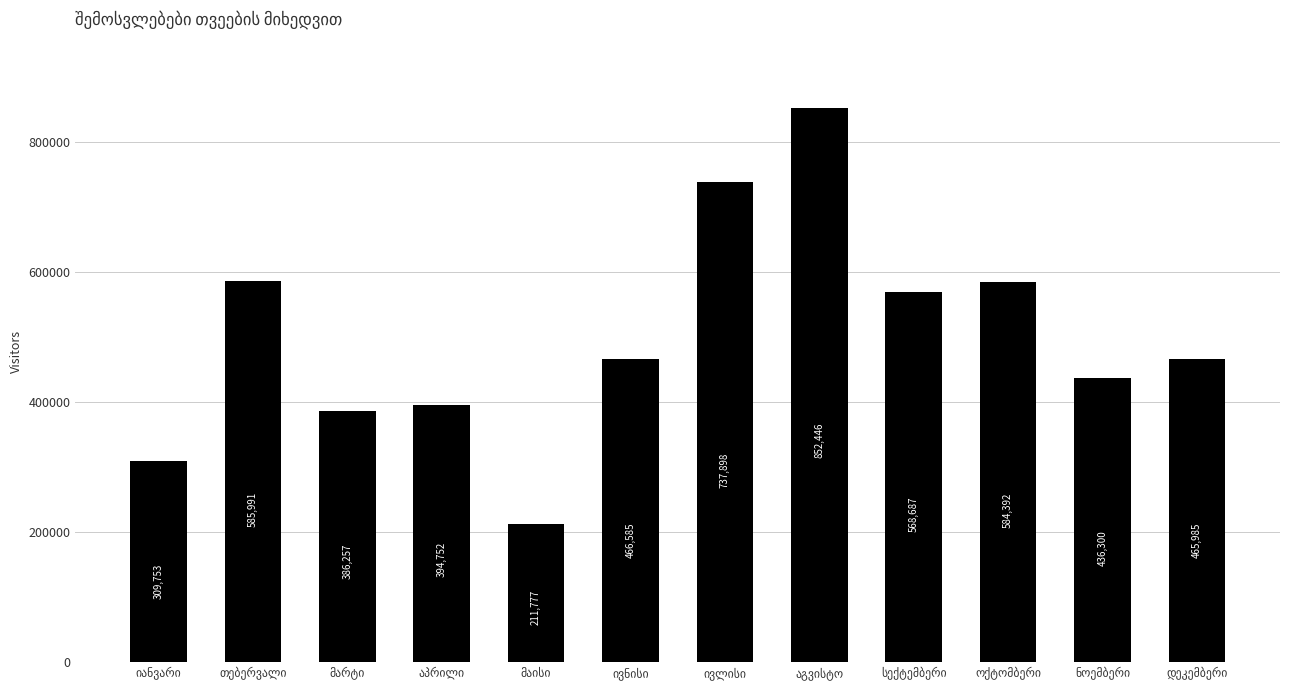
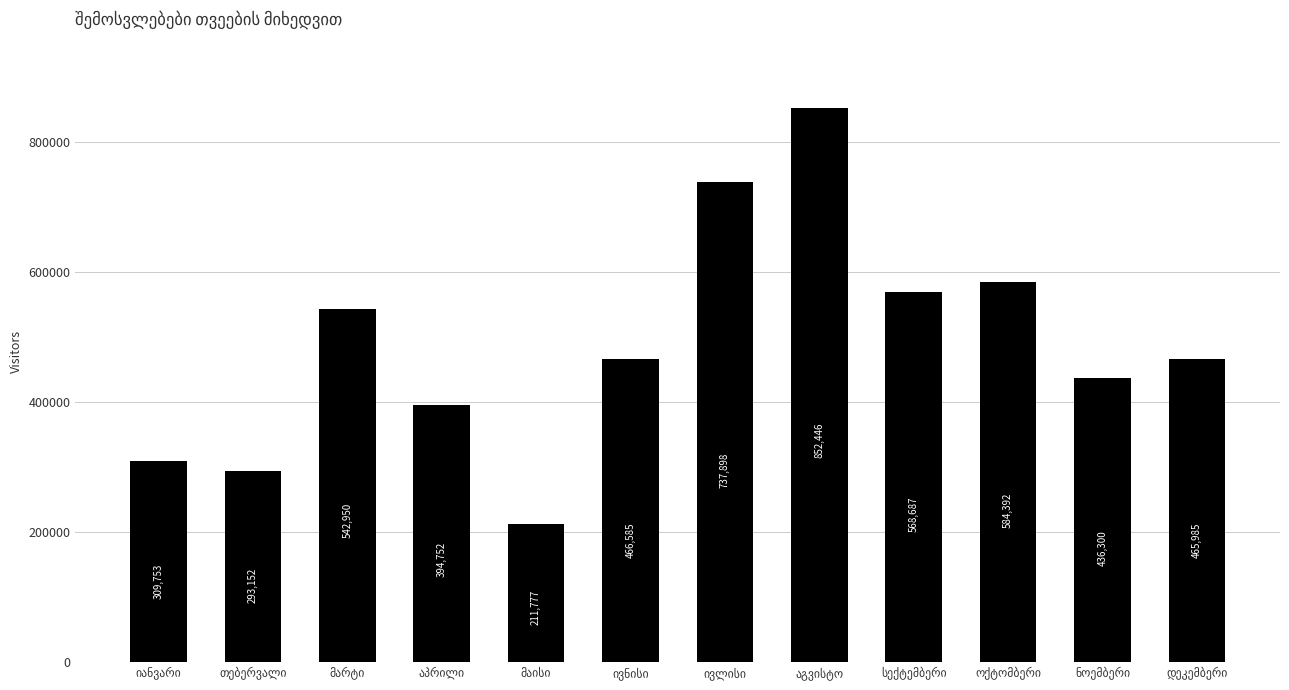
თებერვალი: 585,991 -> 293,152
მარტი: 386,257 -> 542,950
